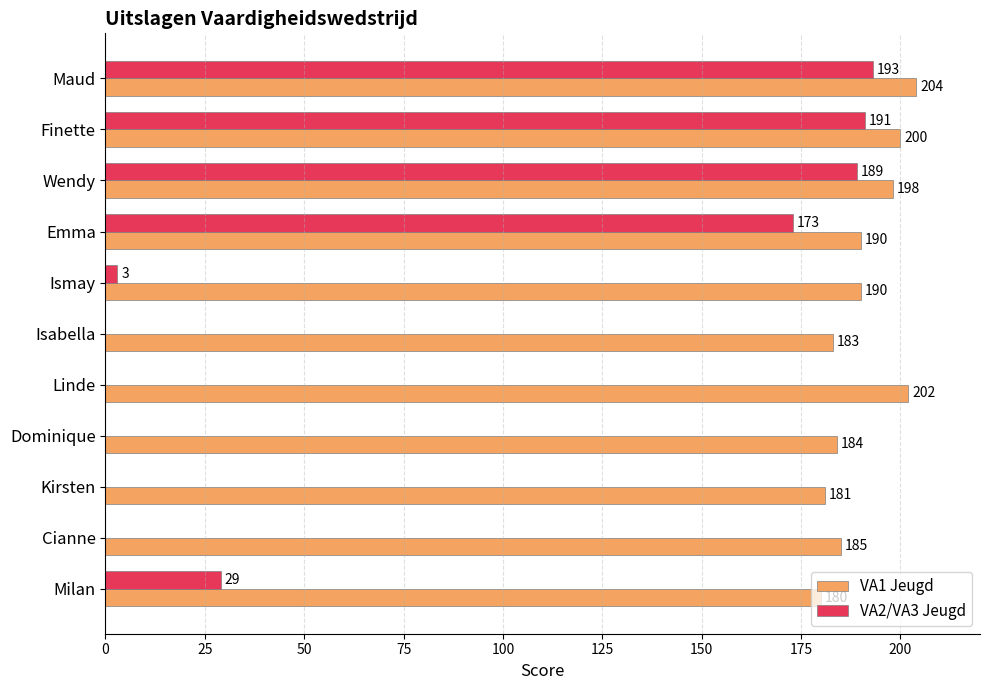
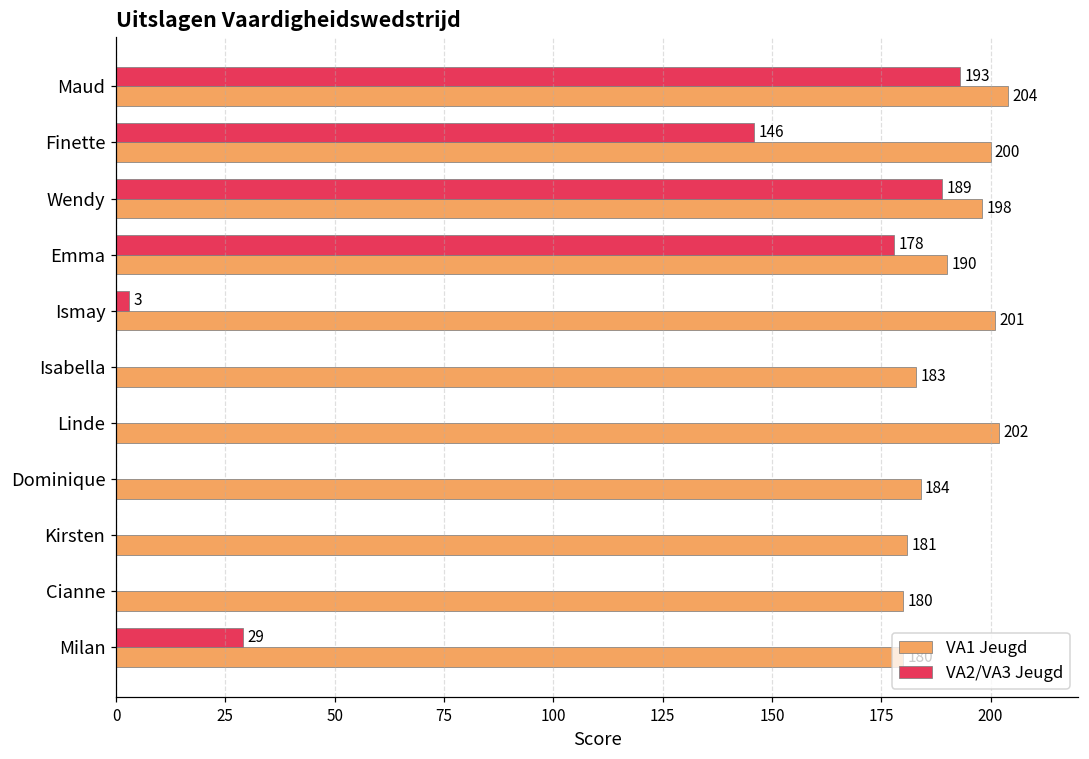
VA2/VA3 Jeugd, Finette: 191 -> 146
VA2/VA3 Jeugd, Emma: 173 -> 178
VA1 Jeugd, Ismay: 190 -> 201
VA1 Jeugd, Cianne: 185 -> 180
